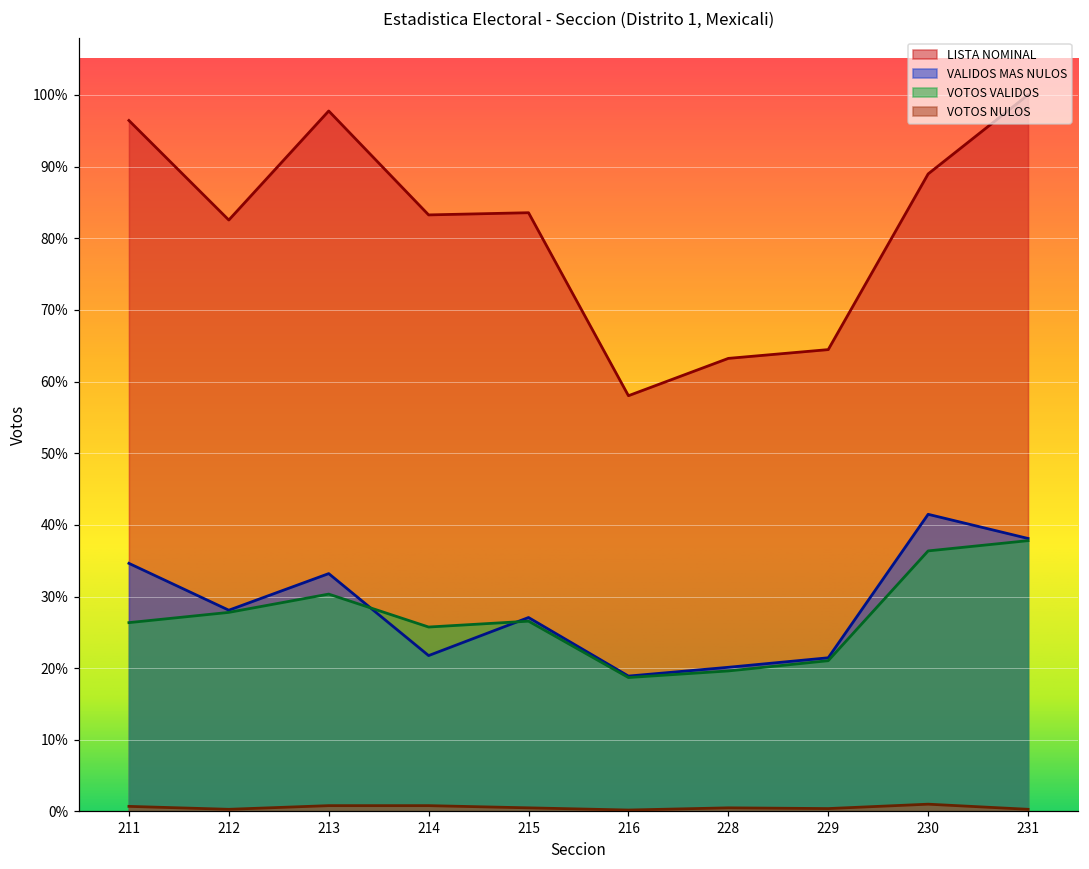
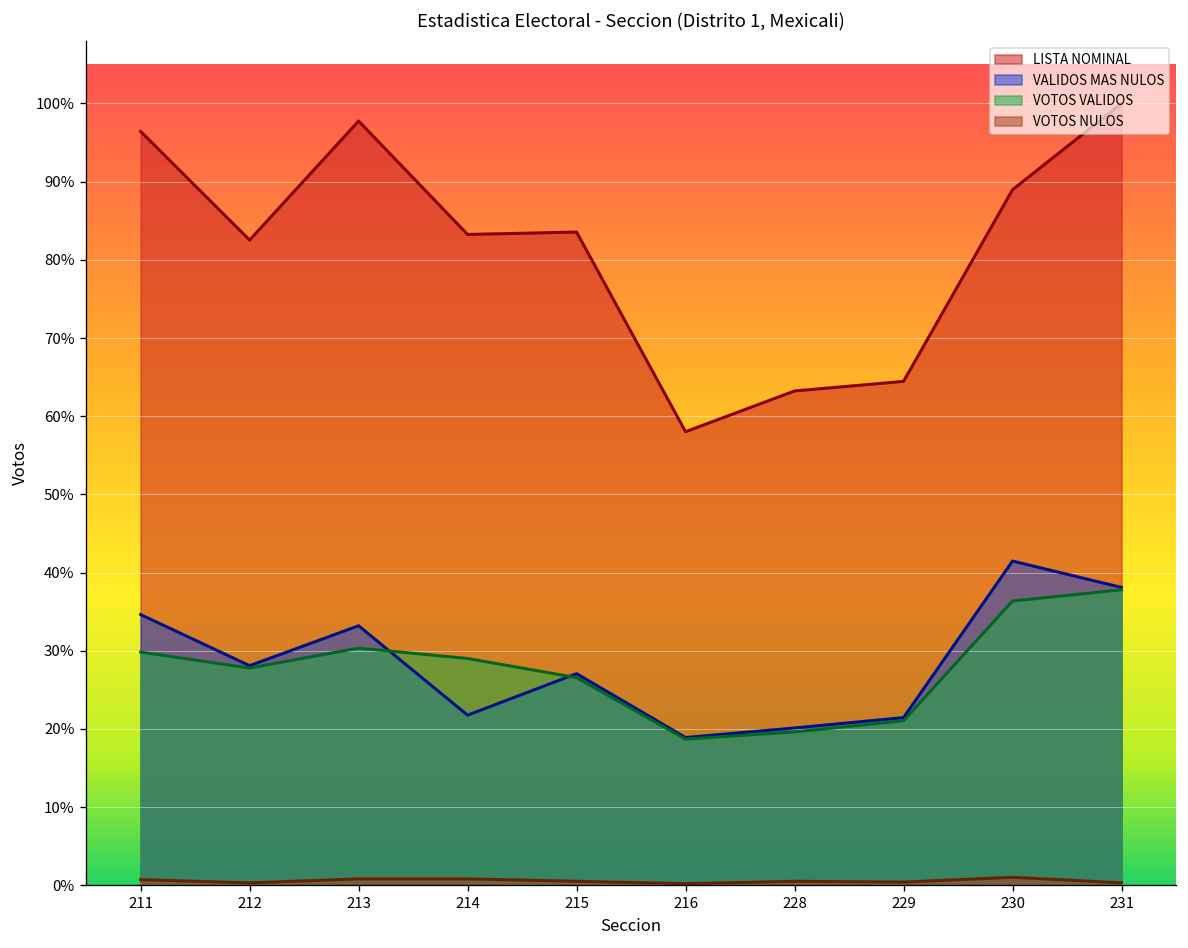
VOTOS VALIDOS, 211: 26% -> 30%
VOTOS VALIDOS, 214: 26% -> 29%
